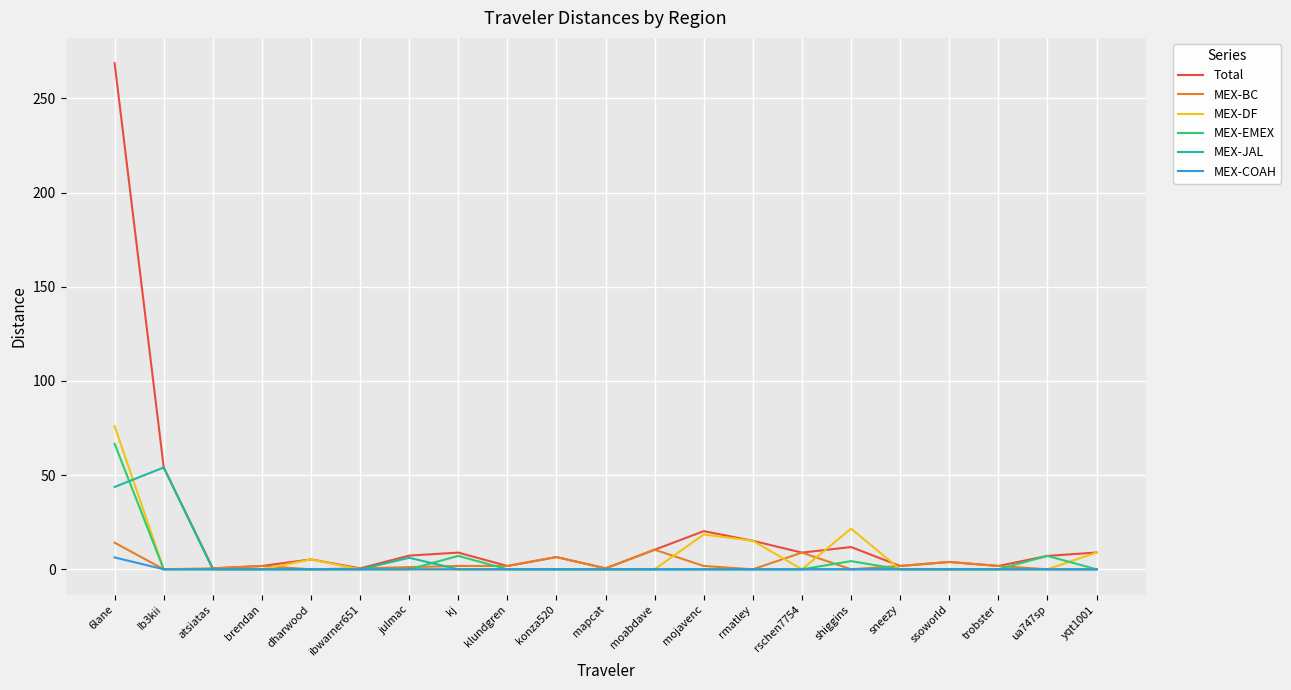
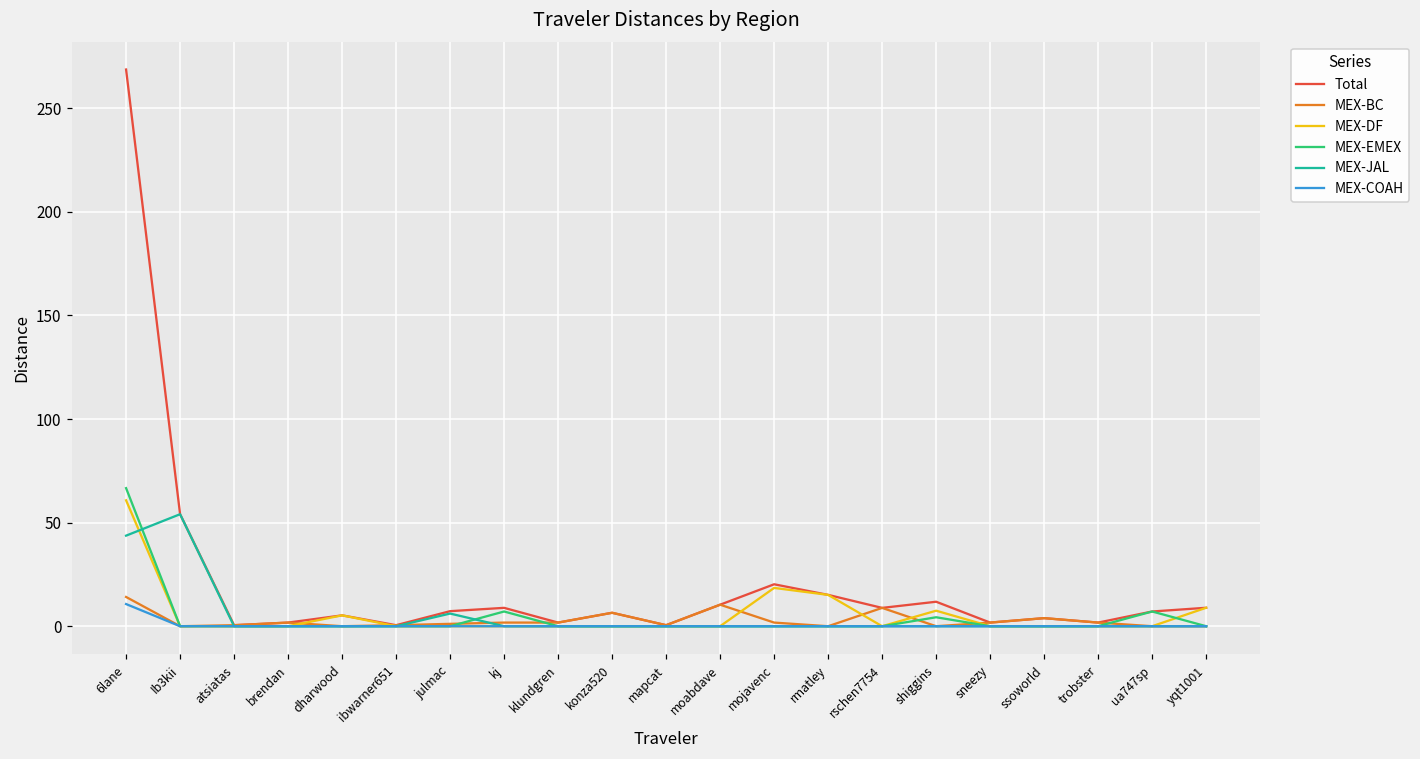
MEX-DF, 6lane: 76 -> 61
MEX-COAH, 6lane: 6 -> 11
MEX-DF, shiggins: 22 -> 7
